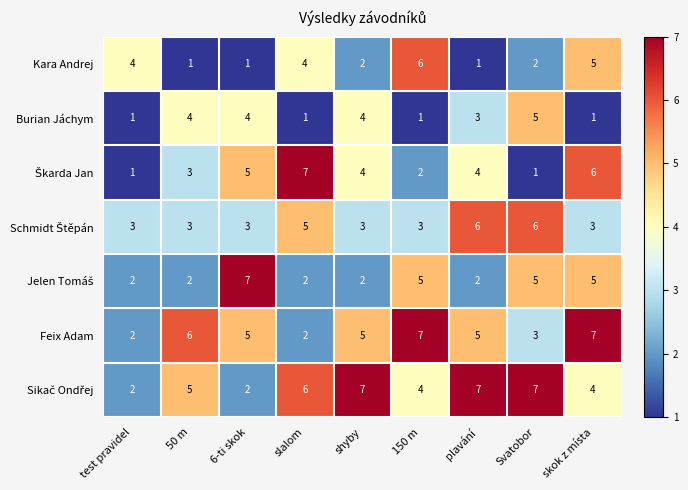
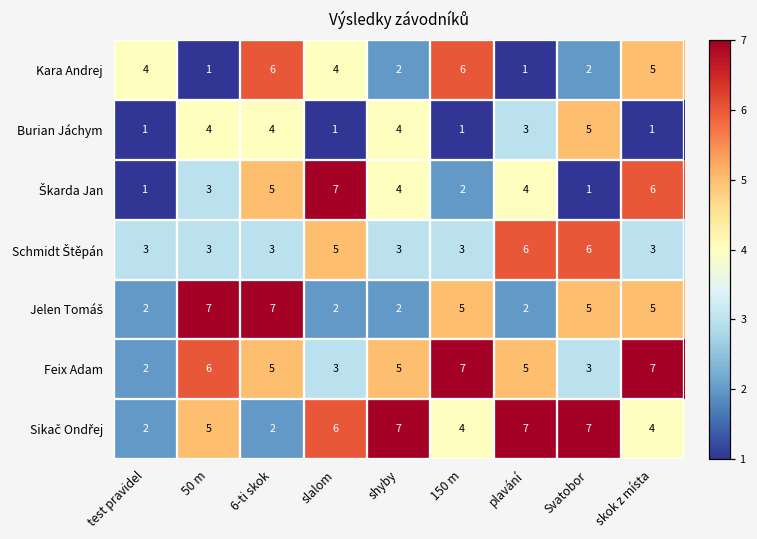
Kara Andrej, 6-ti skok: 1 -> 6
Jelen Tomáš, 50 m: 2 -> 7
Feix Adam, slalom: 2 -> 3
